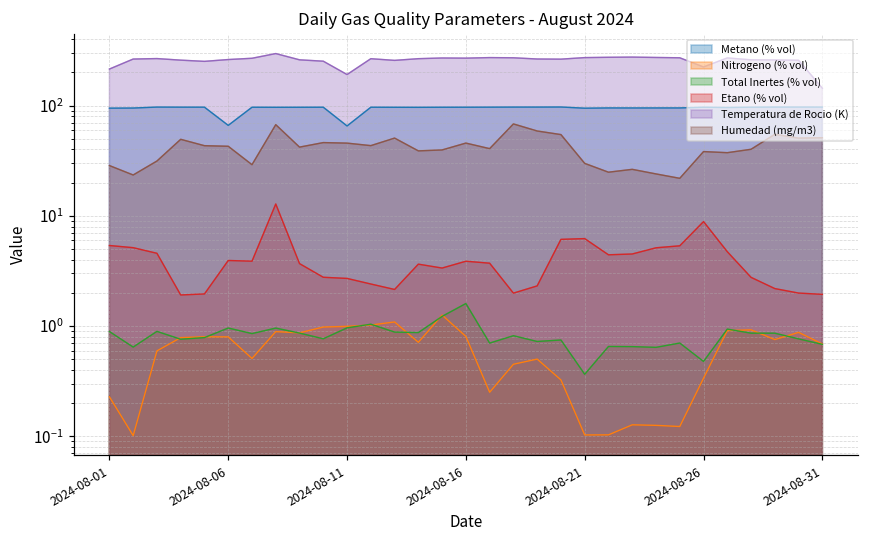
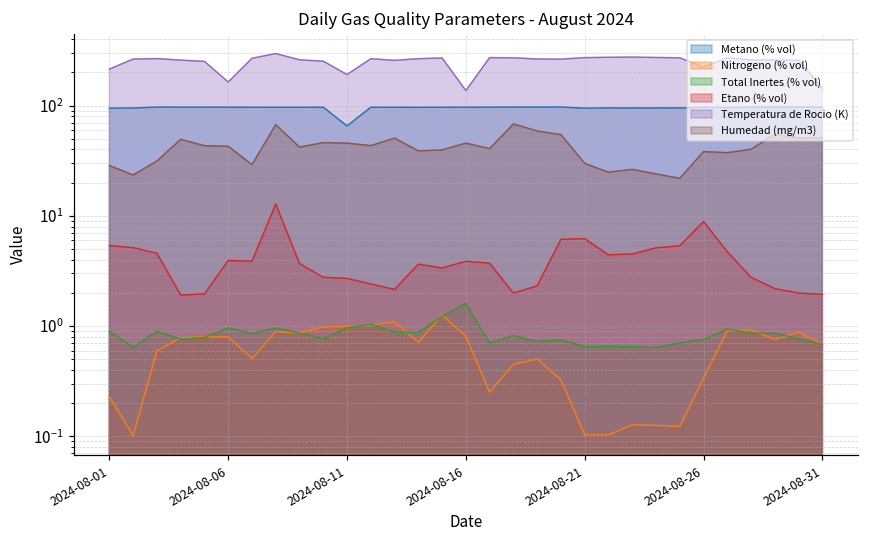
Metano (% vol), 2024-08-06: 70 -> 100
Temperatura de Rocio (K), 2024-08-06: 260 -> 160
Temperatura de Rocio (K), 2024-08-16: 270 -> 140
Total Inertes (% vol), 2024-08-21: 0.37 -> 0.7
Total Inertes (% vol), 2024-08-26: 0.5 -> 0.8
